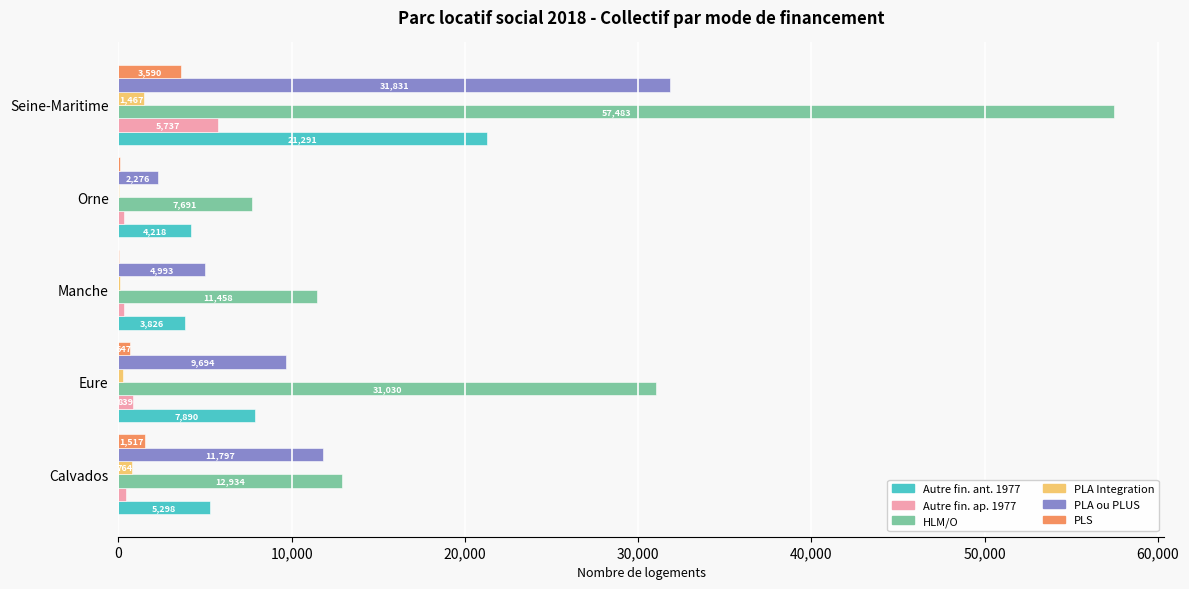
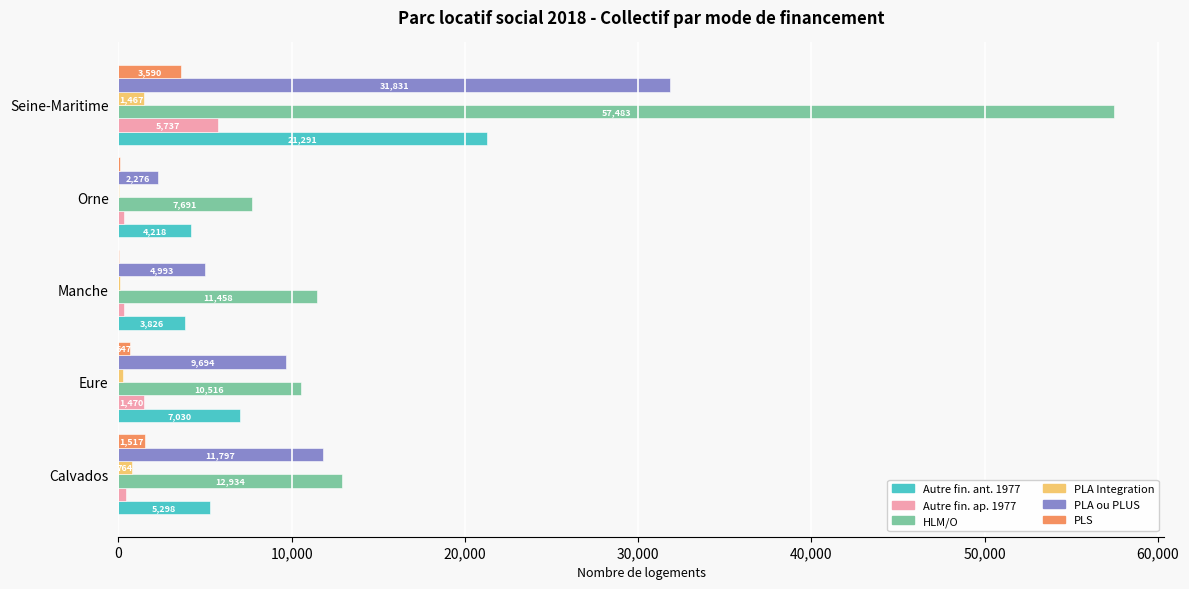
HLM/O, Eure: 31,030 -> 10,516
Autre fin. ap. 1977, Eure: 839 -> 1,470
Autre fin. ant. 1977, Eure: 7,890 -> 7,030
